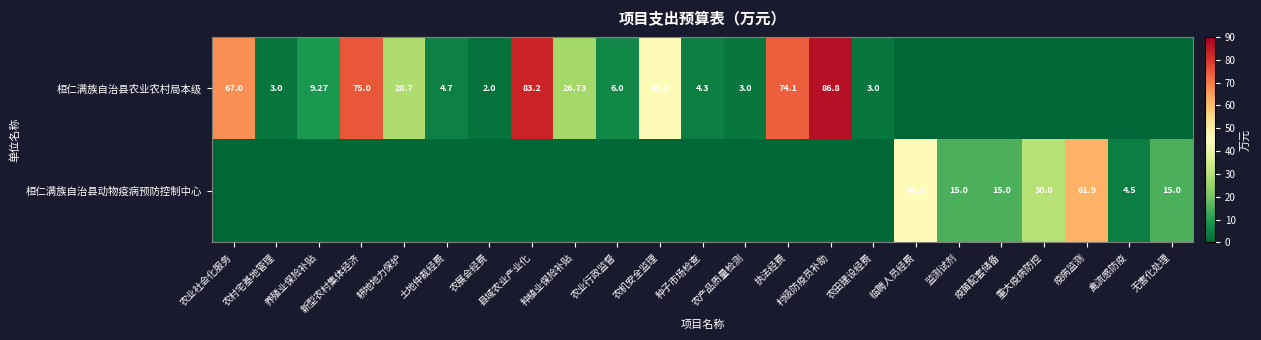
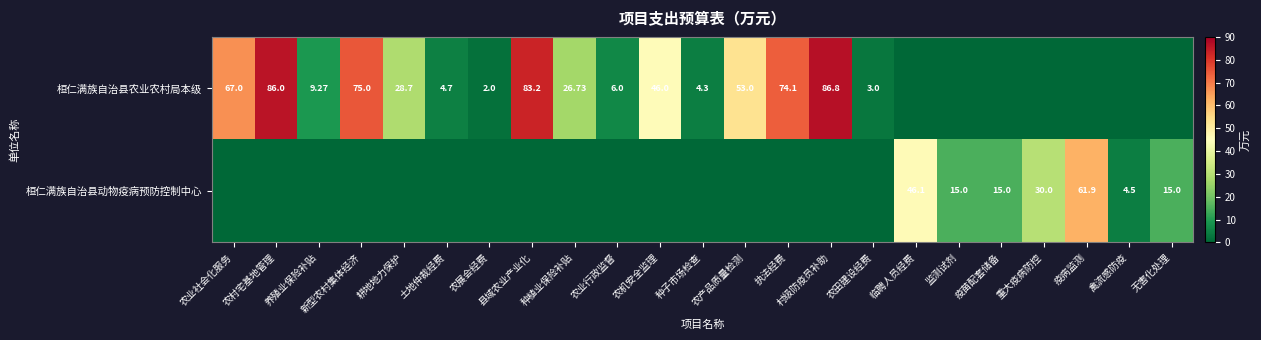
桓仁满族自治县农业农村局本级, 农村宅基地管理: 3.0 -> 86.0
桓仁满族自治县农业农村局本级, 农产品质量检测: 3.0 -> 53.0
